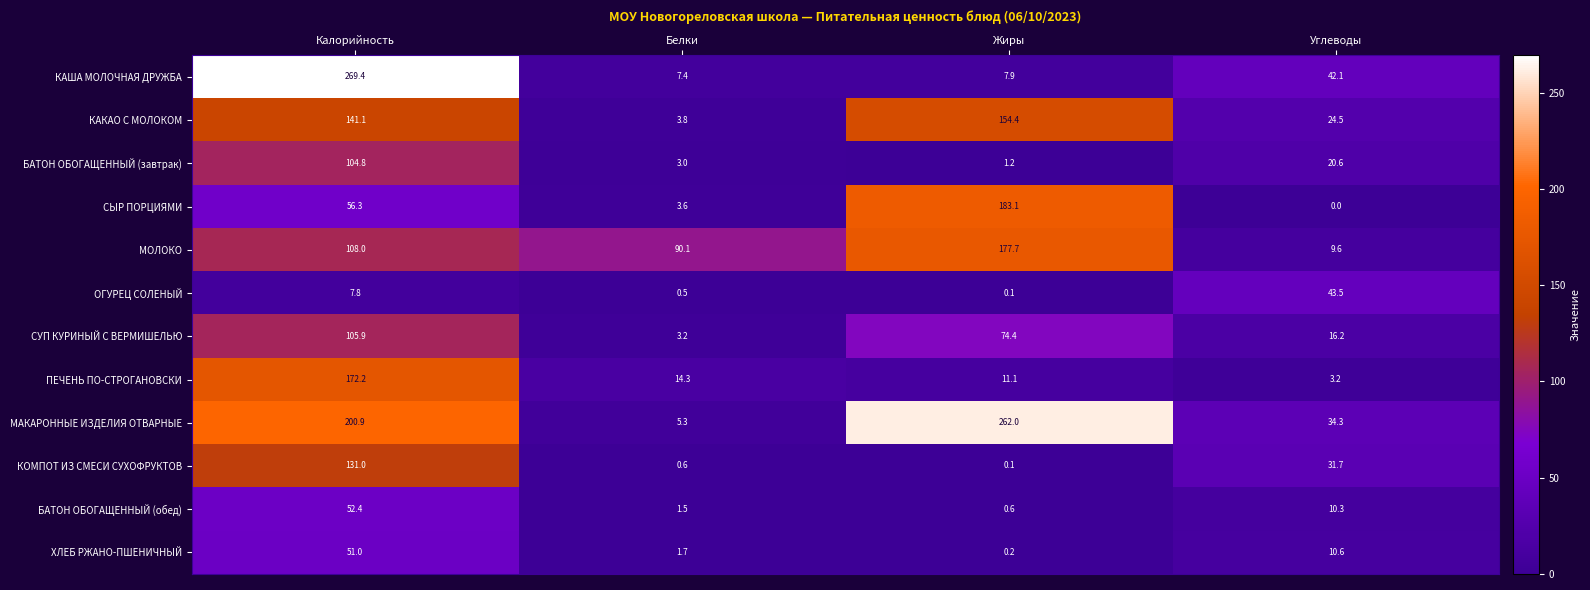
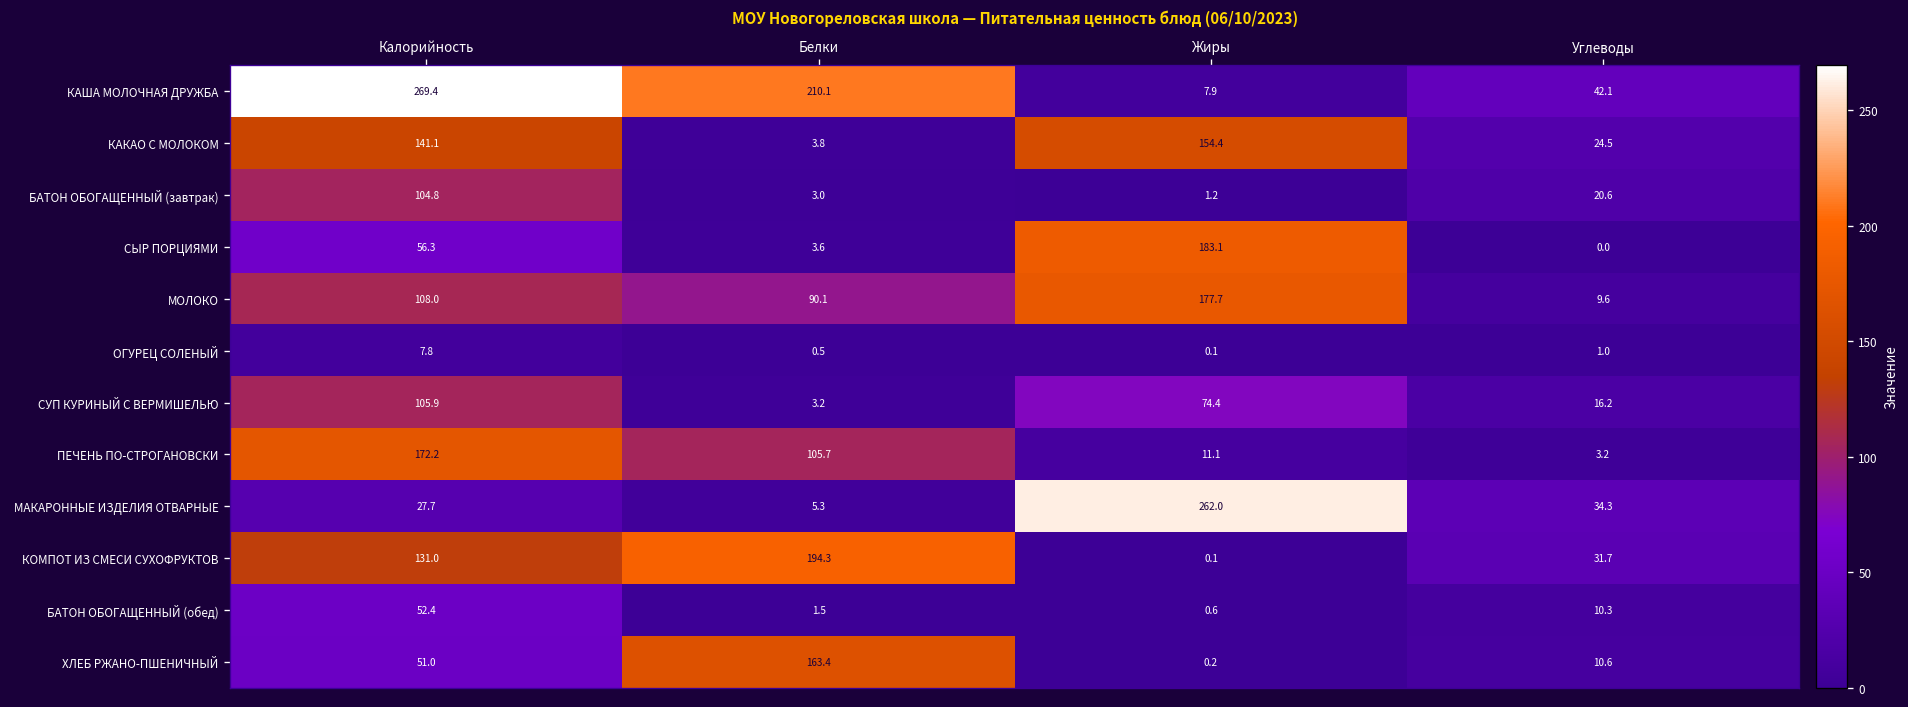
КАША МОЛОЧНАЯ ДРУЖБА, Белки: 7.4 -> 210.1
ОГУРЕЦ СОЛЕНЫЙ, Углеводы: 43.5 -> 1.0
ПЕЧЕНЬ ПО-СТРОГАНОВСКИ, Белки: 14.3 -> 105.7
МАКАРОННЫЕ ИЗДЕЛИЯ ОТВАРНЫЕ, Калорийность: 200.9 -> 27.7
КОМПОТ ИЗ СМЕСИ СУХОФРУКТОВ, Белки: 0.6 -> 194.3
ХЛЕБ РЖАНО-ПШЕНИЧНЫЙ, Белки: 1.7 -> 163.4
